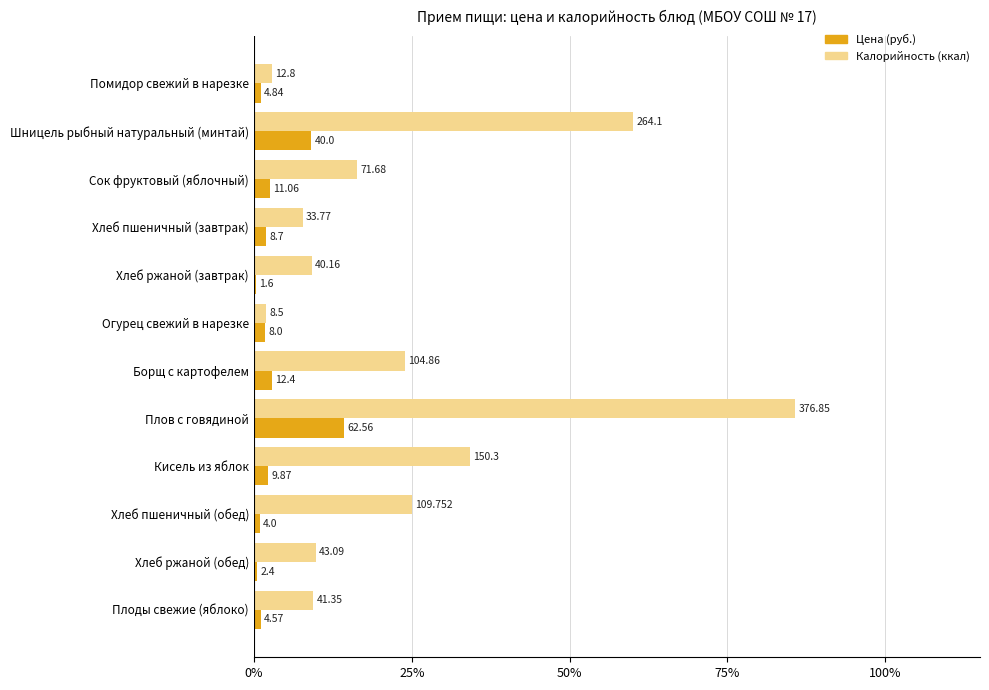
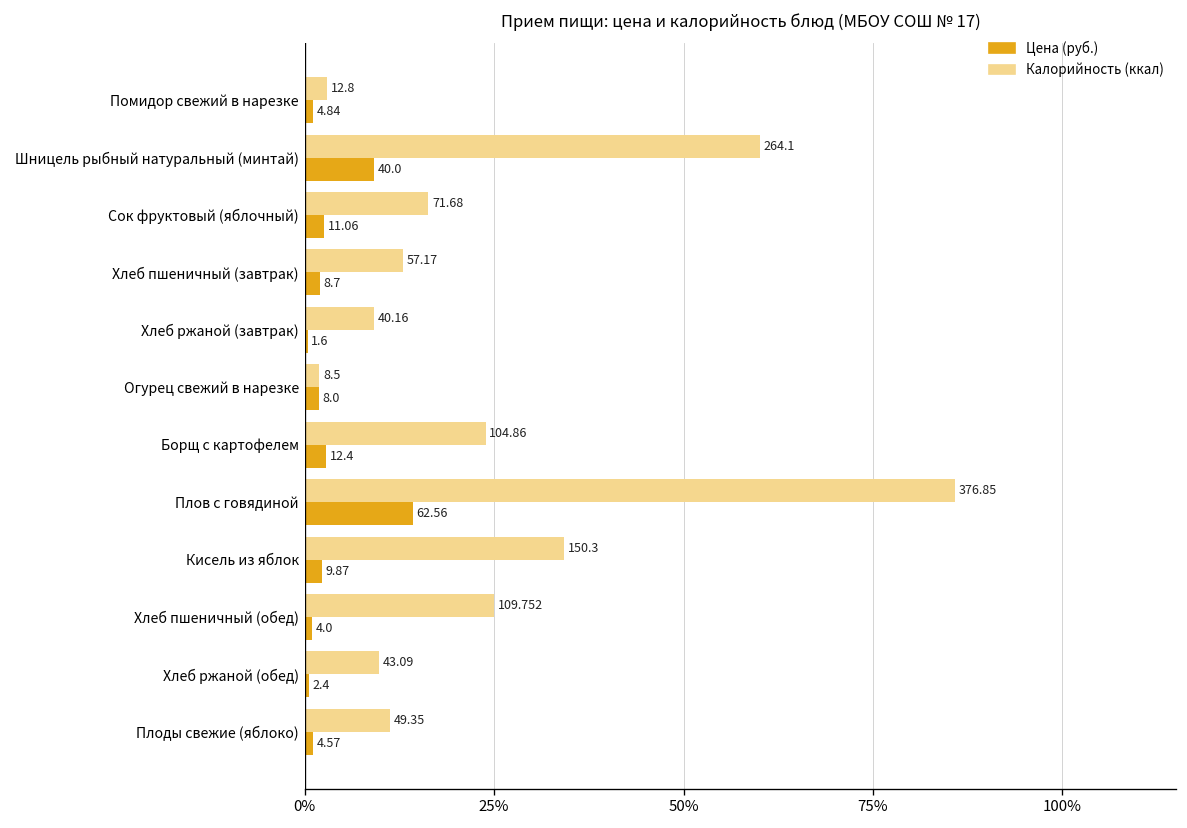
Калорийность (ккал), Хлеб пшеничный (завтрак): 33.77 -> 57.17
Калорийность (ккал), Плоды свежие (яблоко): 41.35 -> 49.35
